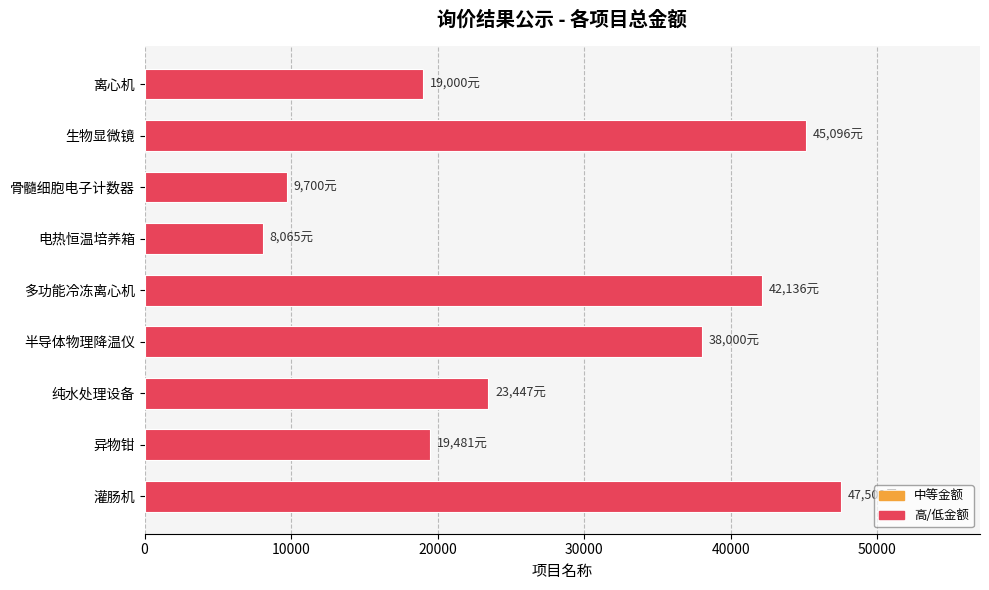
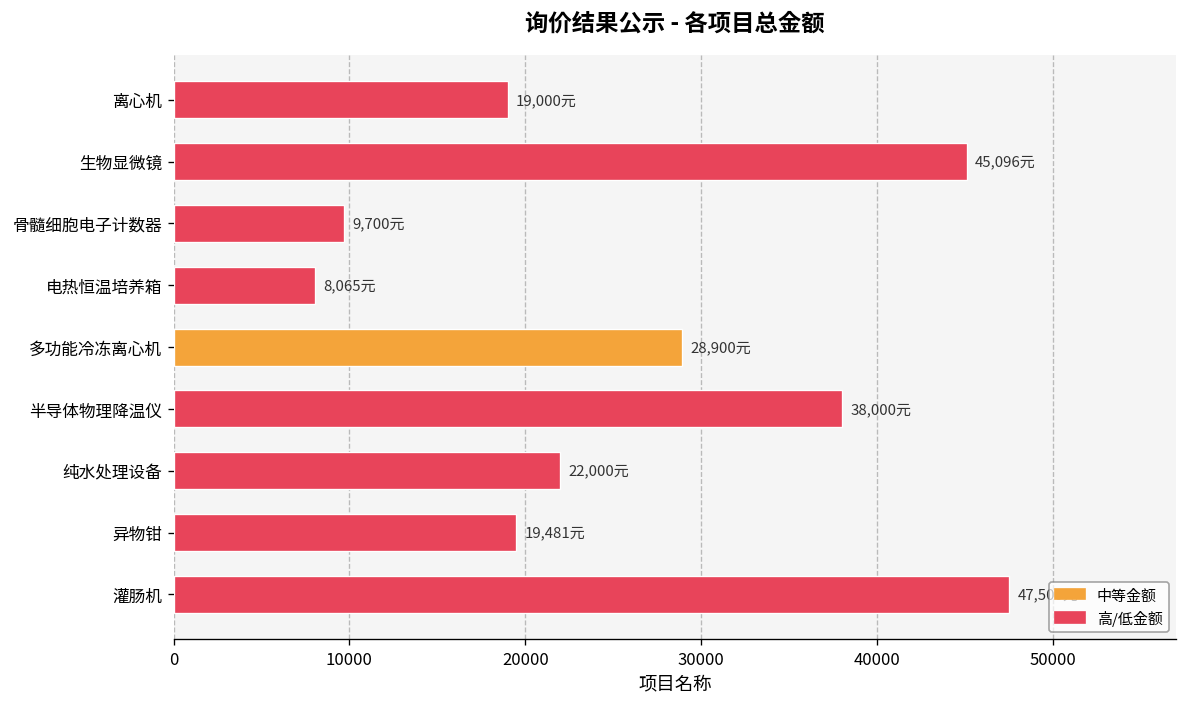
多功能冷冻离心机: 42,136元 -> 28,900元
纯水处理设备: 23,447元 -> 22,000元
